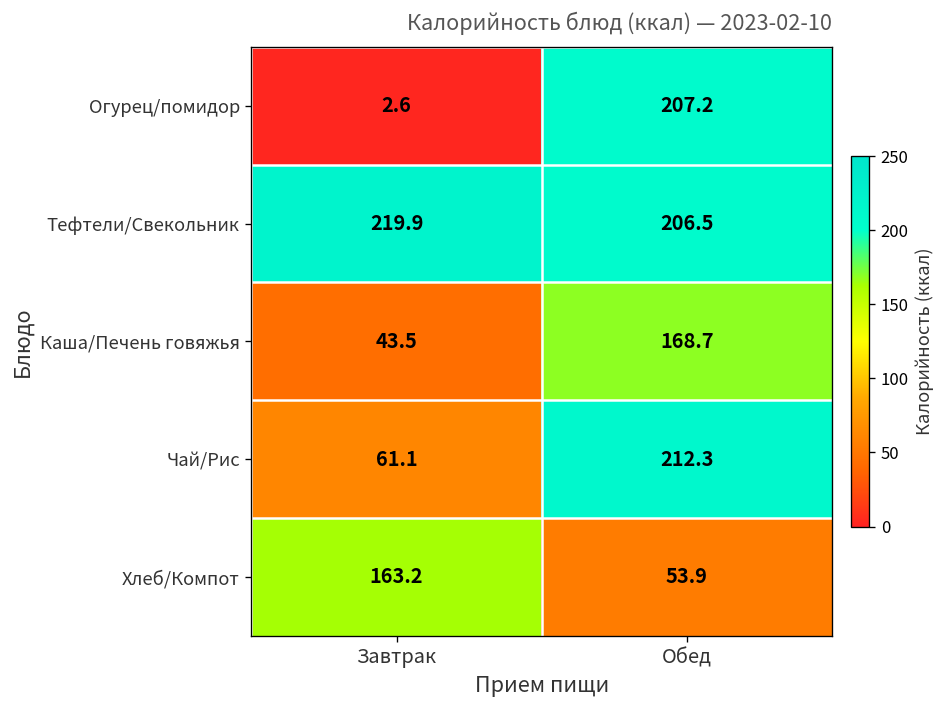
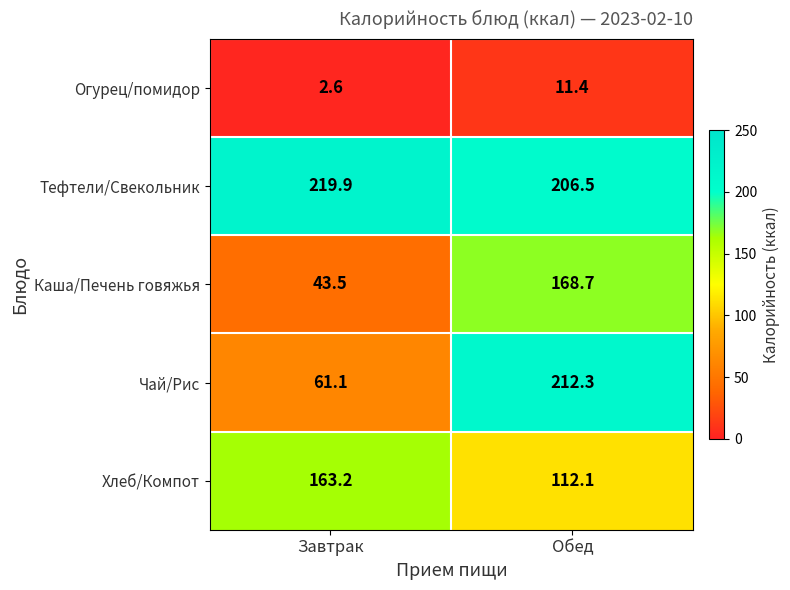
Огурец/помидор, Обед: 207.2 -> 11.4
Хлеб/Компот, Обед: 53.9 -> 112.1
